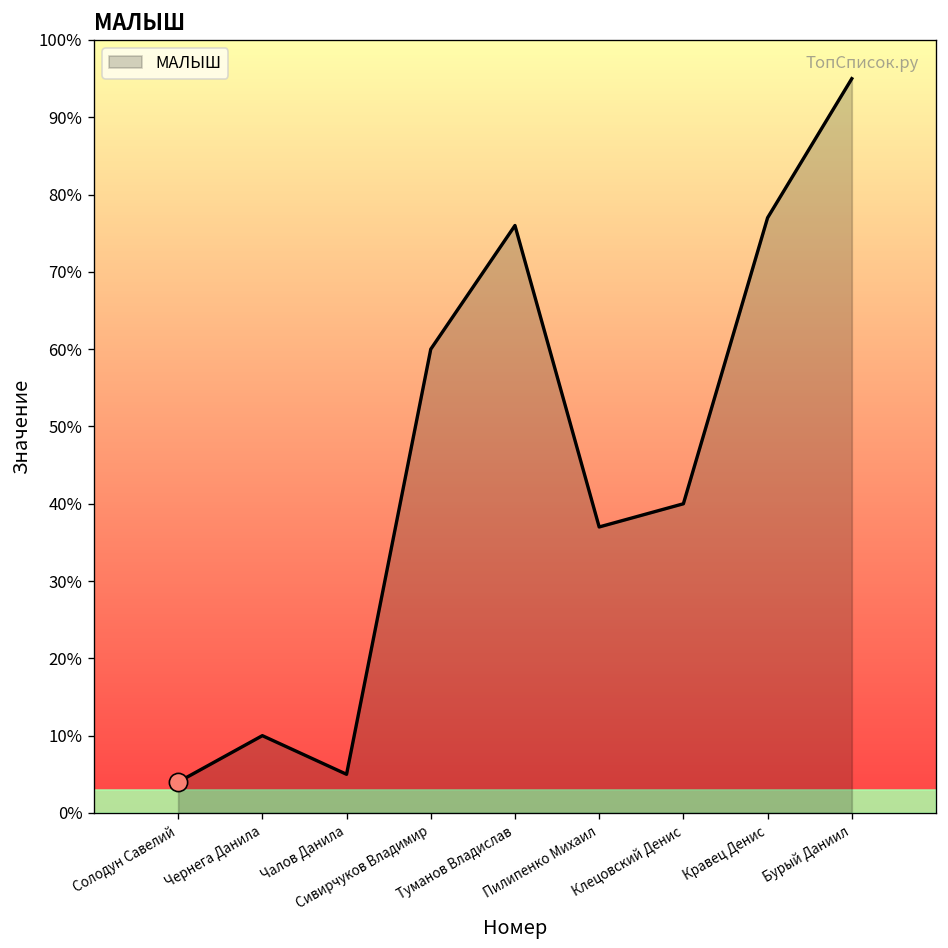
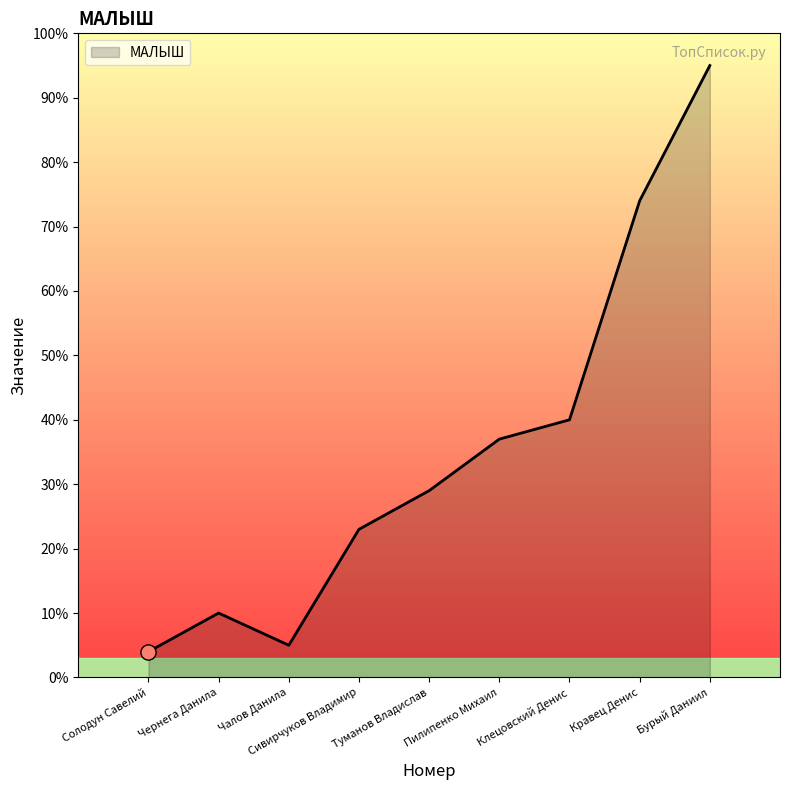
МАЛЫШ, Сивирчуков Владимир: 60% -> 23%
МАЛЫШ, Туманов Владислав: 76% -> 29%
МАЛЫШ, Кравец Денис: 77% -> 74%
